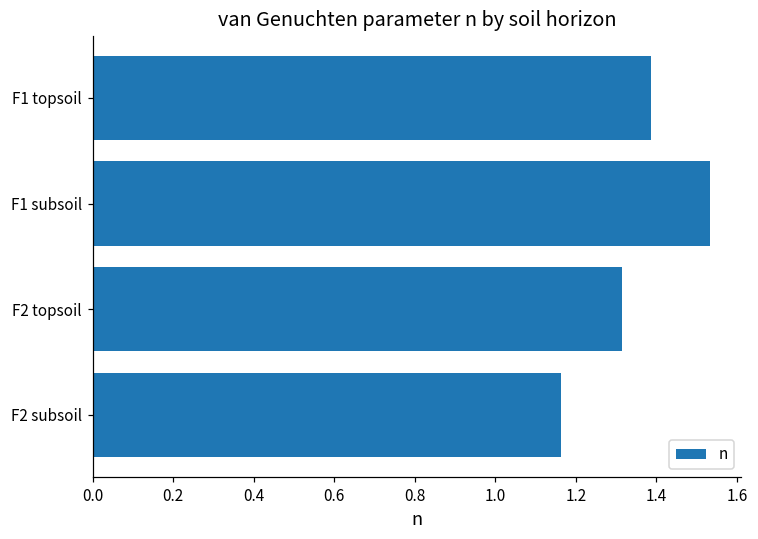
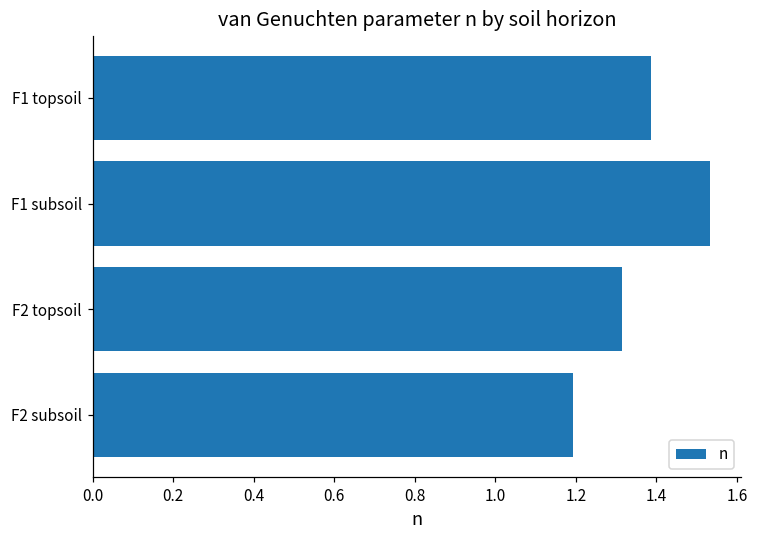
F2 subsoil: 1.16 -> 1.19
